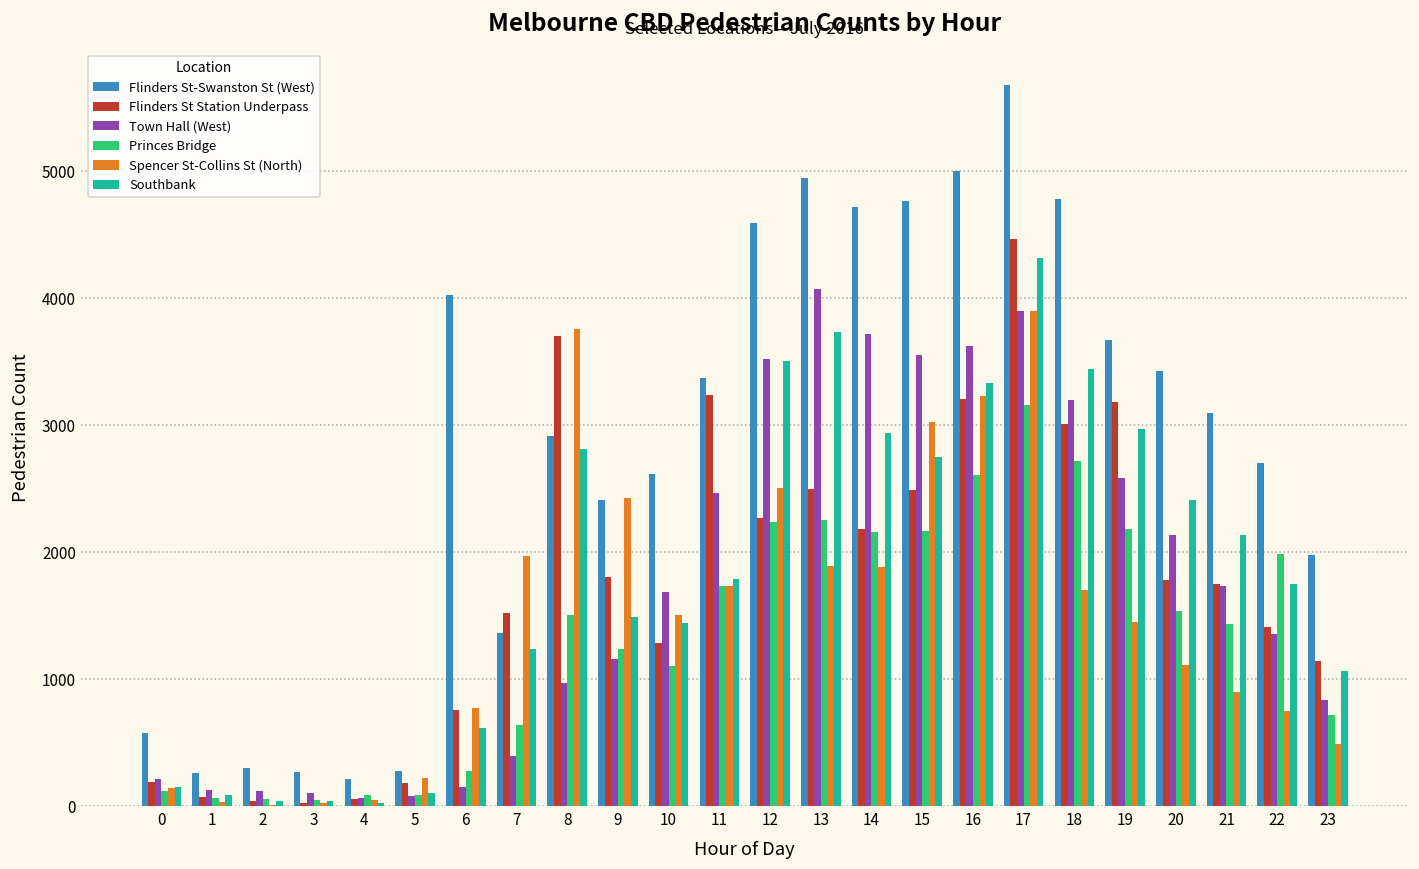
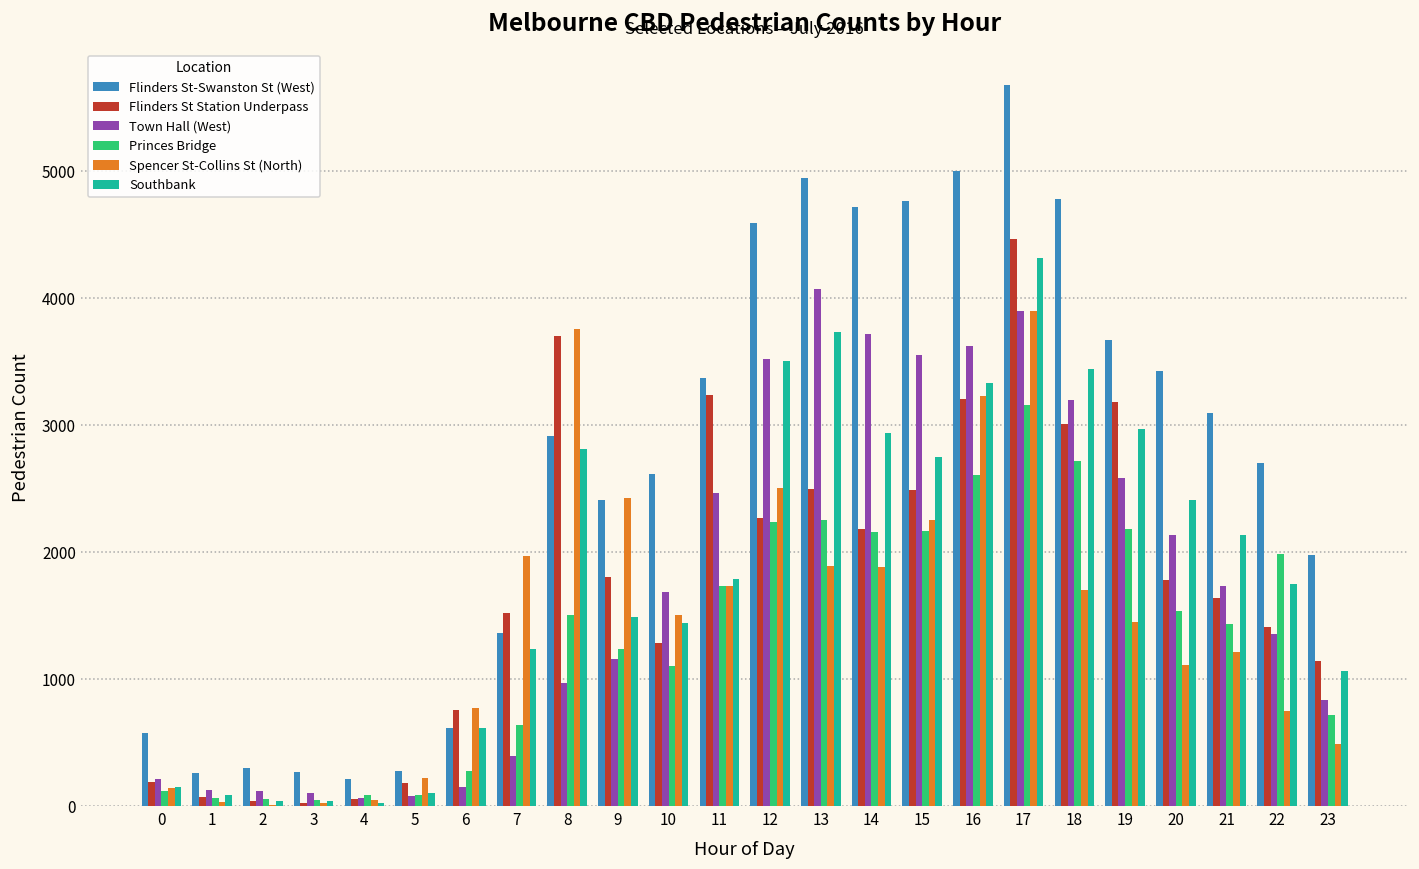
Flinders St-Swanston St (West), 6: 4030 -> 610
Spencer St-Collins St (North), 15: 3030 -> 2260
Flinders St Station Underpass, 21: 1750 -> 1640
Spencer St-Collins St (North), 21: 900 -> 1220
